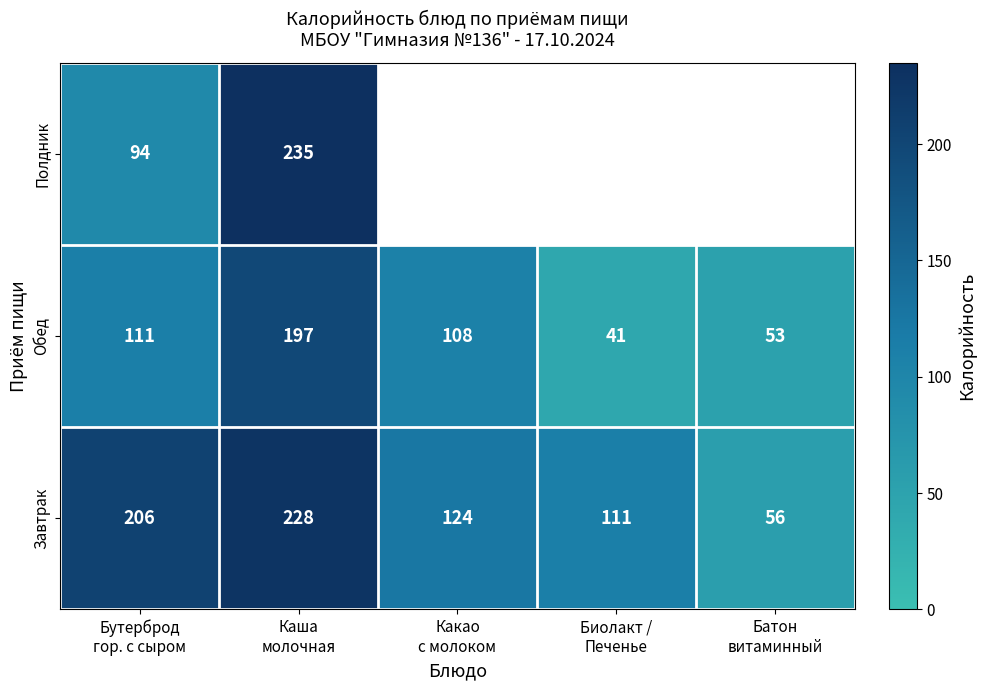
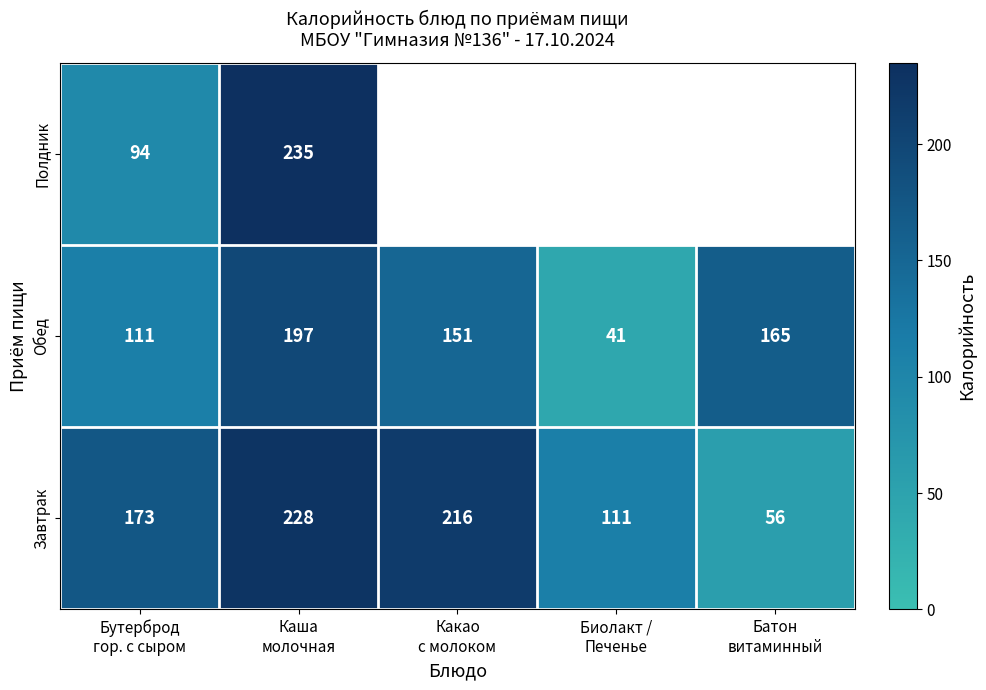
Обед, Какао с молоком: 108 -> 151
Обед, Батон витаминный: 53 -> 165
Завтрак, Бутерброд гор. с сыром: 206 -> 173
Завтрак, Какао с молоком: 124 -> 216
